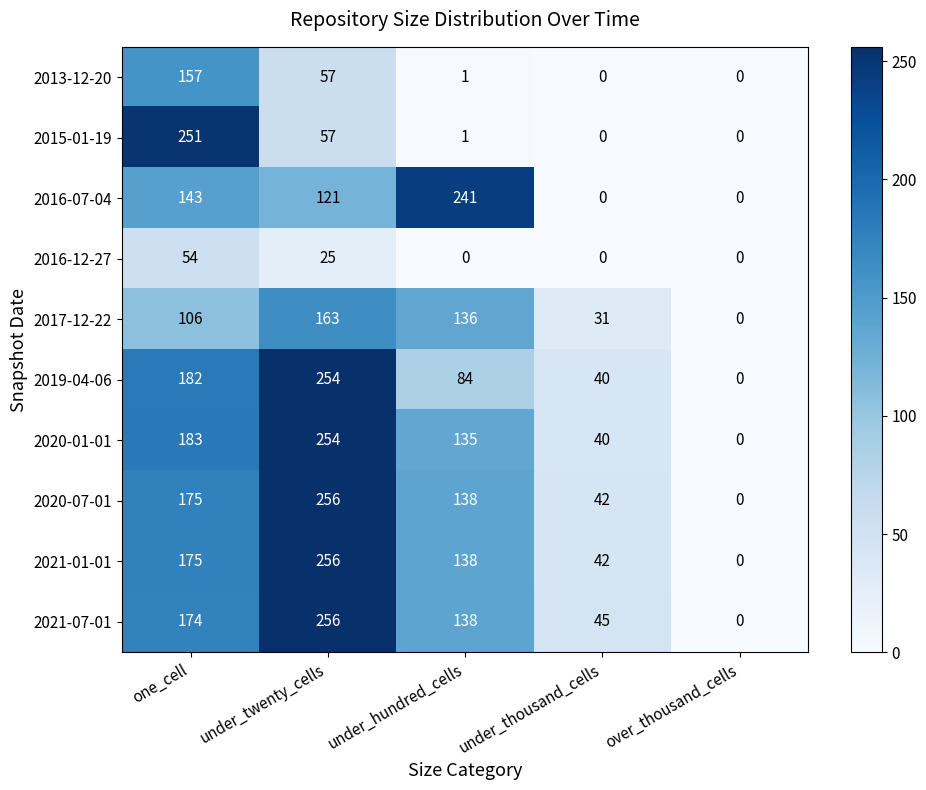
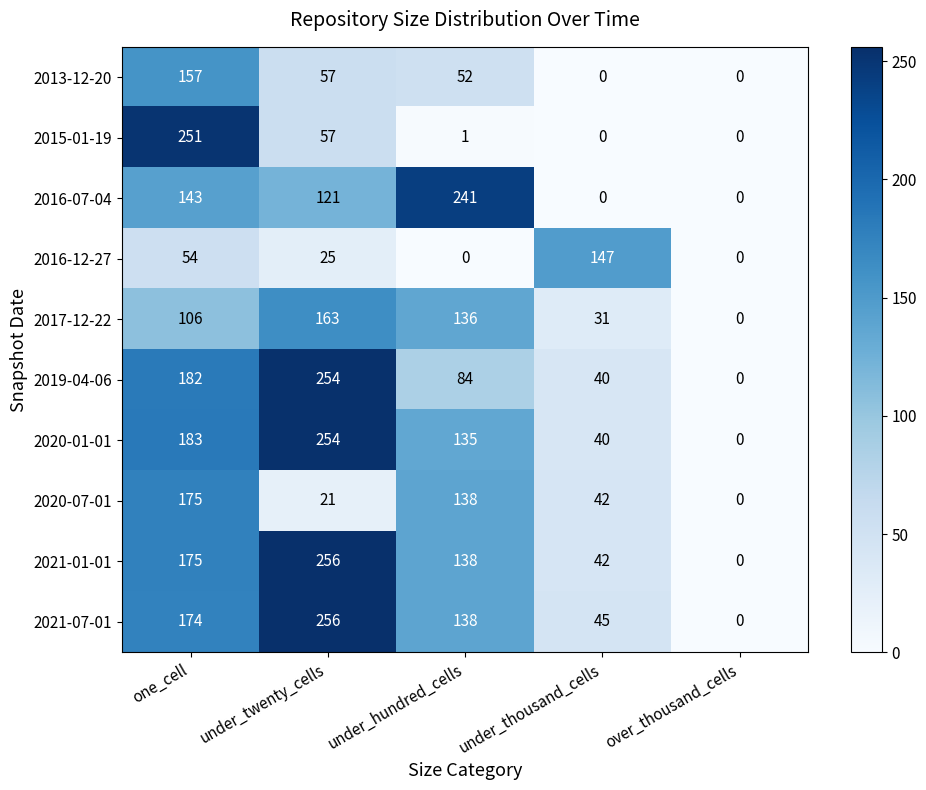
2013-12-20, under_hundred_cells: 1 -> 52
2016-12-27, under_thousand_cells: 0 -> 147
2020-07-01, under_twenty_cells: 256 -> 21
